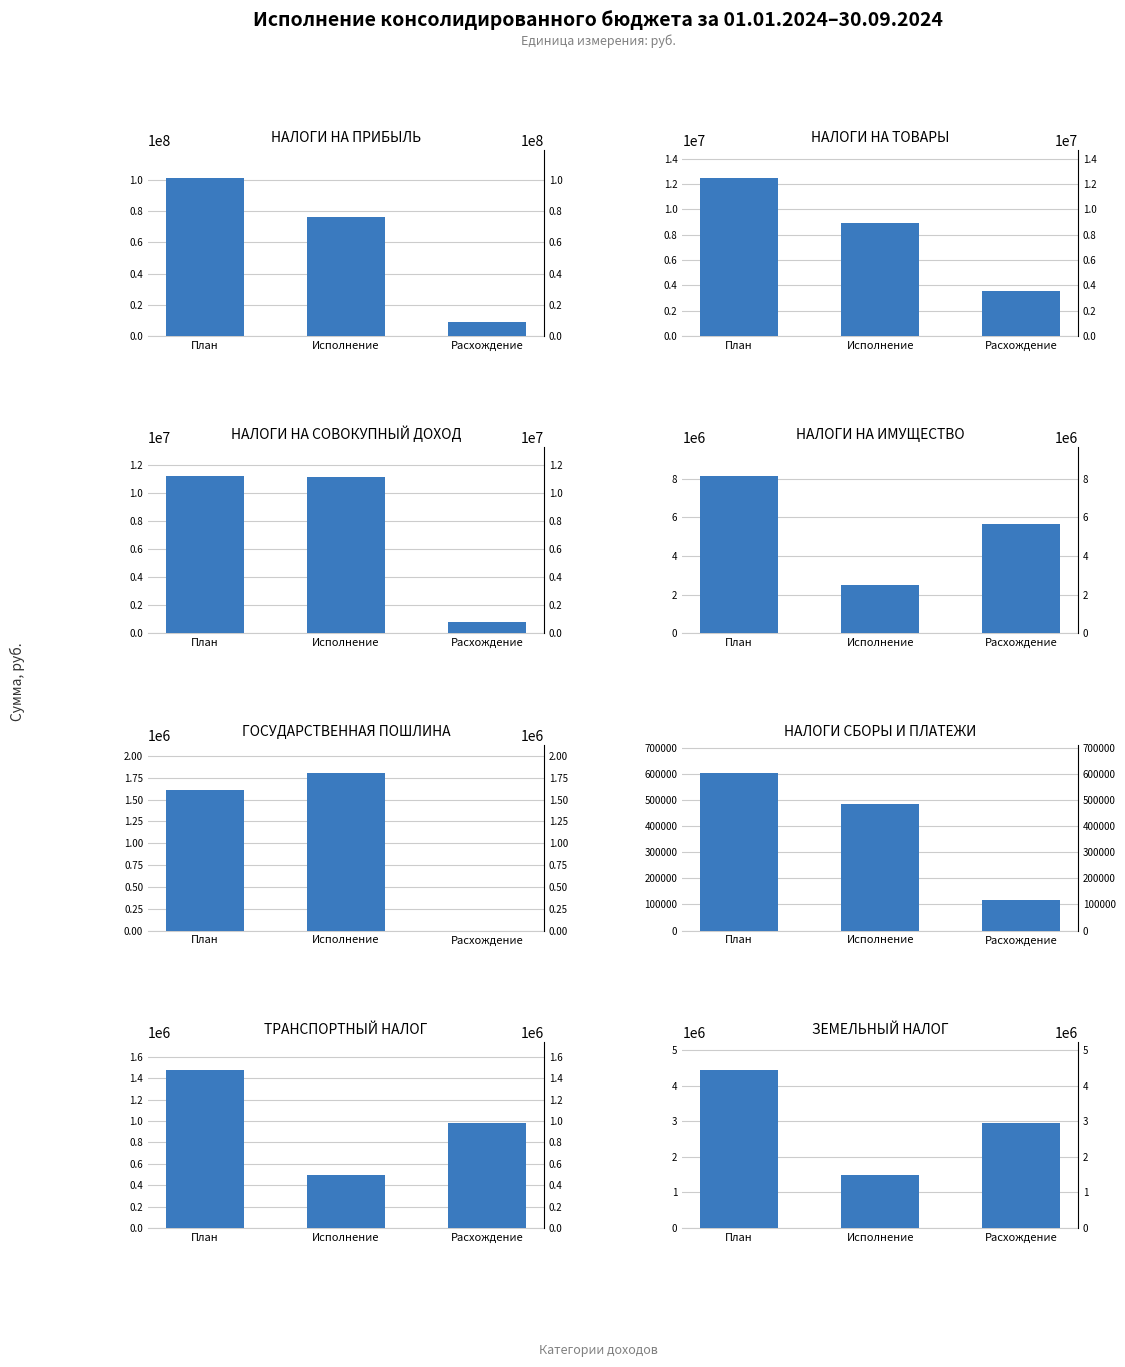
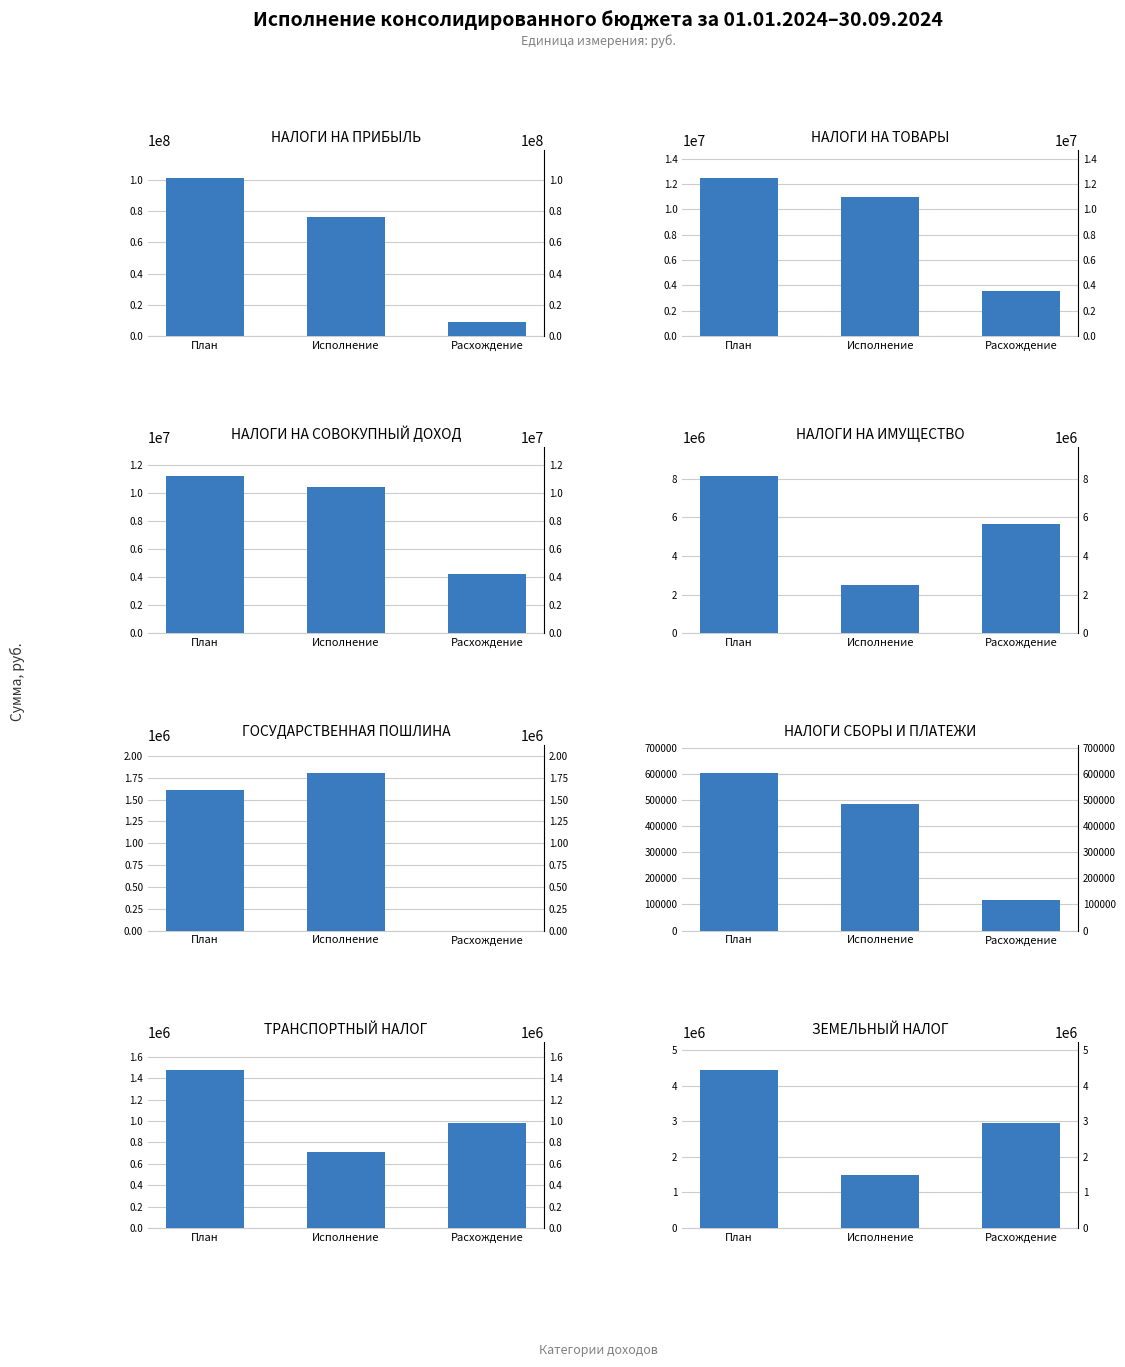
НАЛОГИ НА ТОВАРЫ, Исполнение: 8900000 -> 11000000
НАЛОГИ НА СОВОКУПНЫЙ ДОХОД, Исполнение: 11100000 -> 10400000
НАЛОГИ НА СОВОКУПНЫЙ ДОХОД, Расхождение: 800000 -> 4200000
ТРАНСПОРТНЫЙ НАЛОГ, Исполнение: 500000 -> 710000
